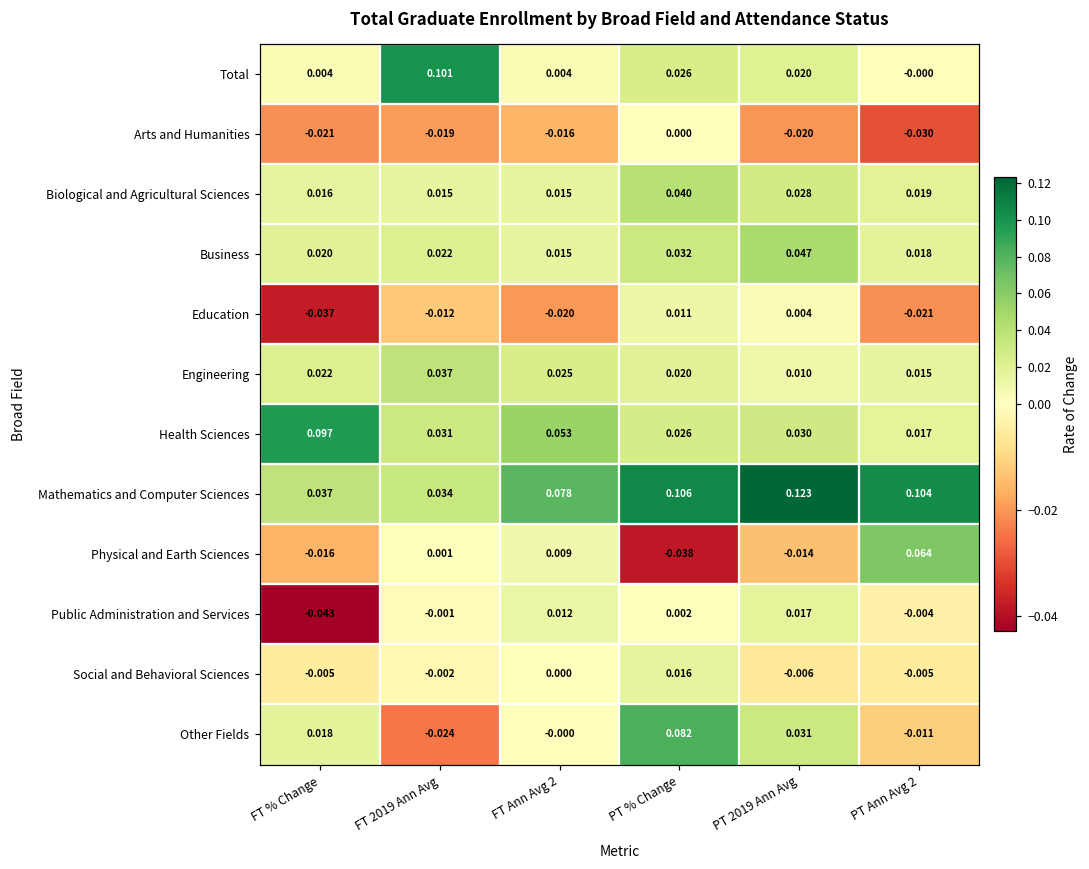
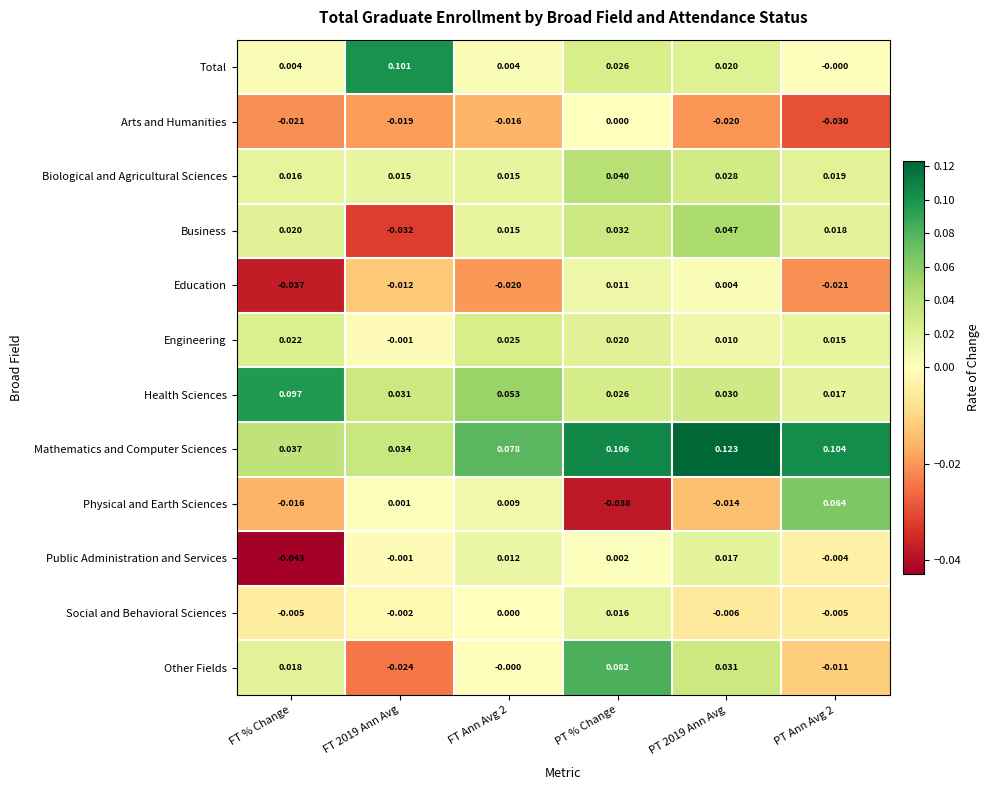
Business, FT 2019 Ann Avg: 0.022 -> -0.032
Engineering, FT 2019 Ann Avg: 0.037 -> -0.001
